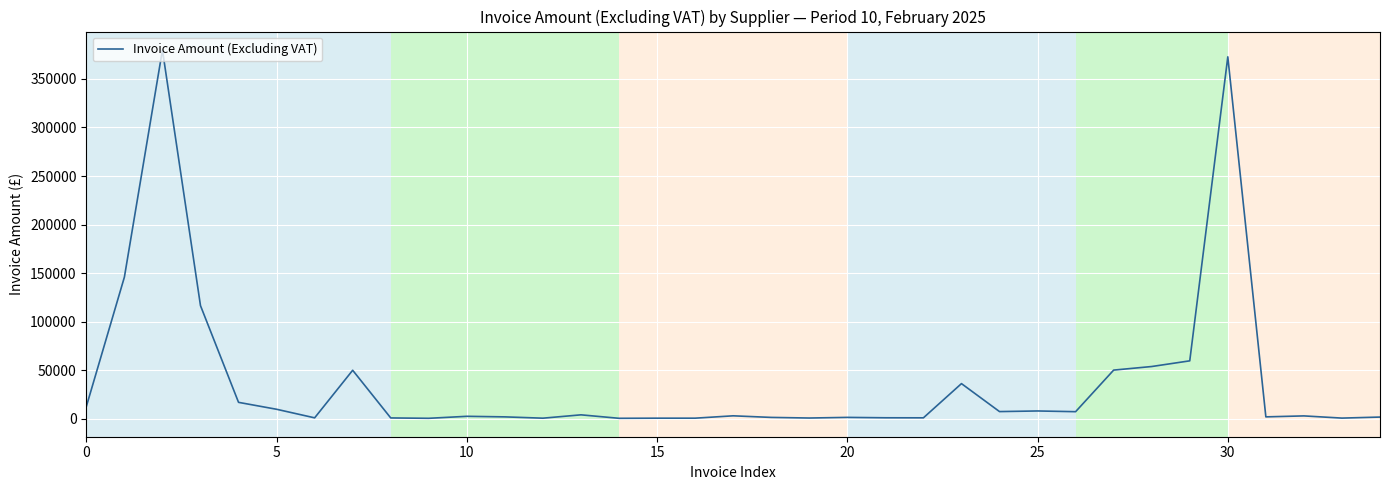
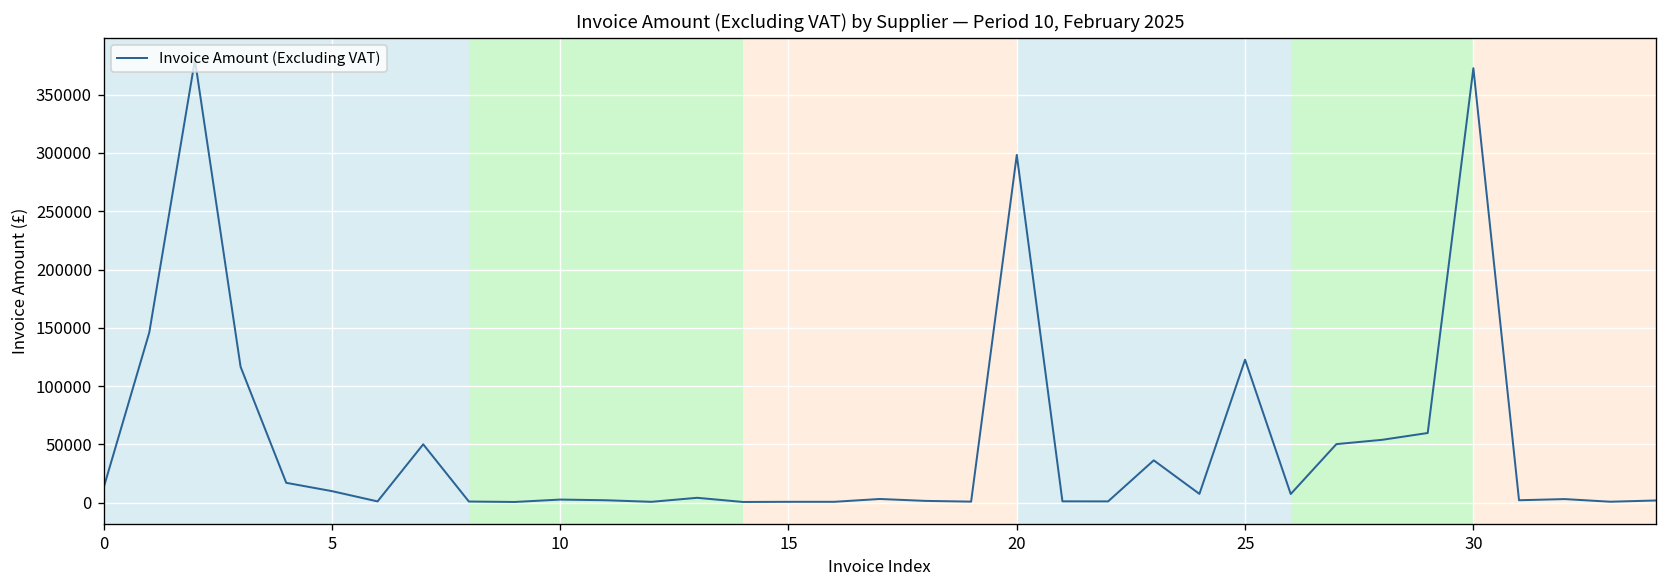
20: 0 -> 300000
25: 10000 -> 120000
